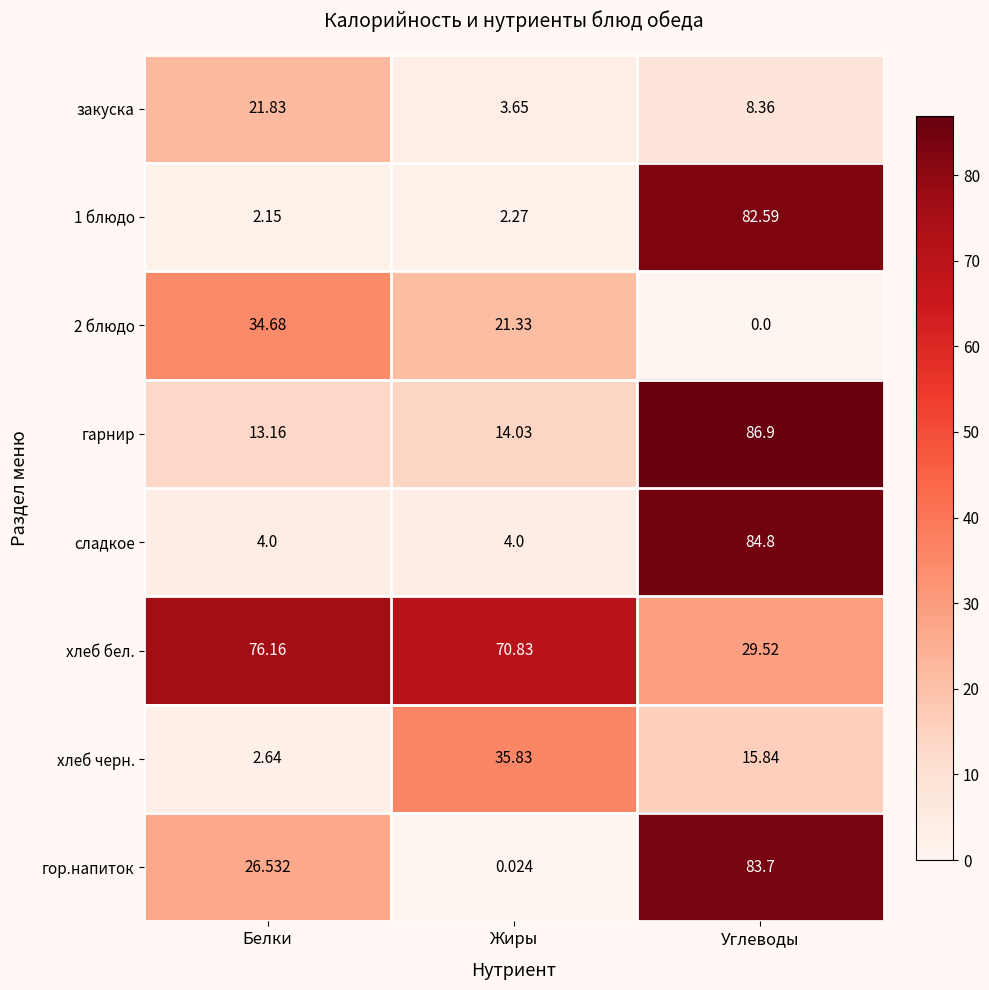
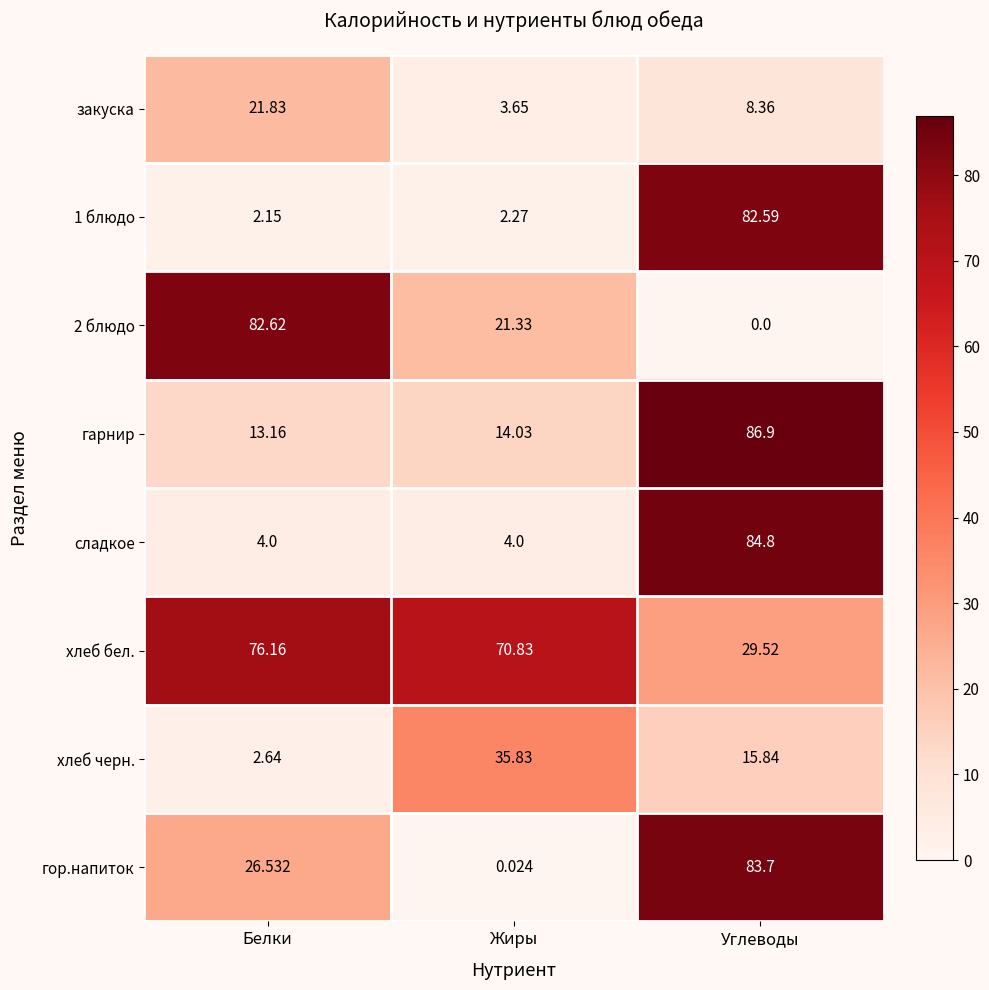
2 блюдо, Белки: 34.68 -> 82.62
